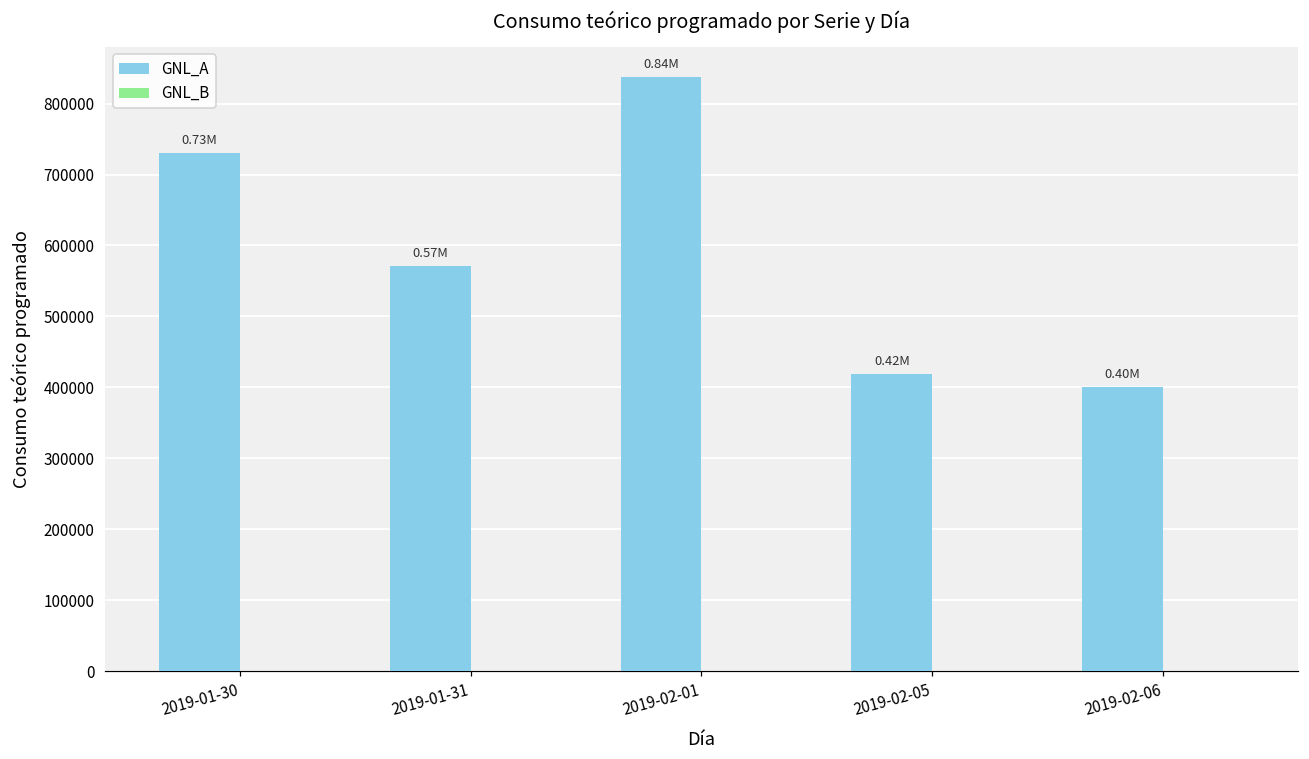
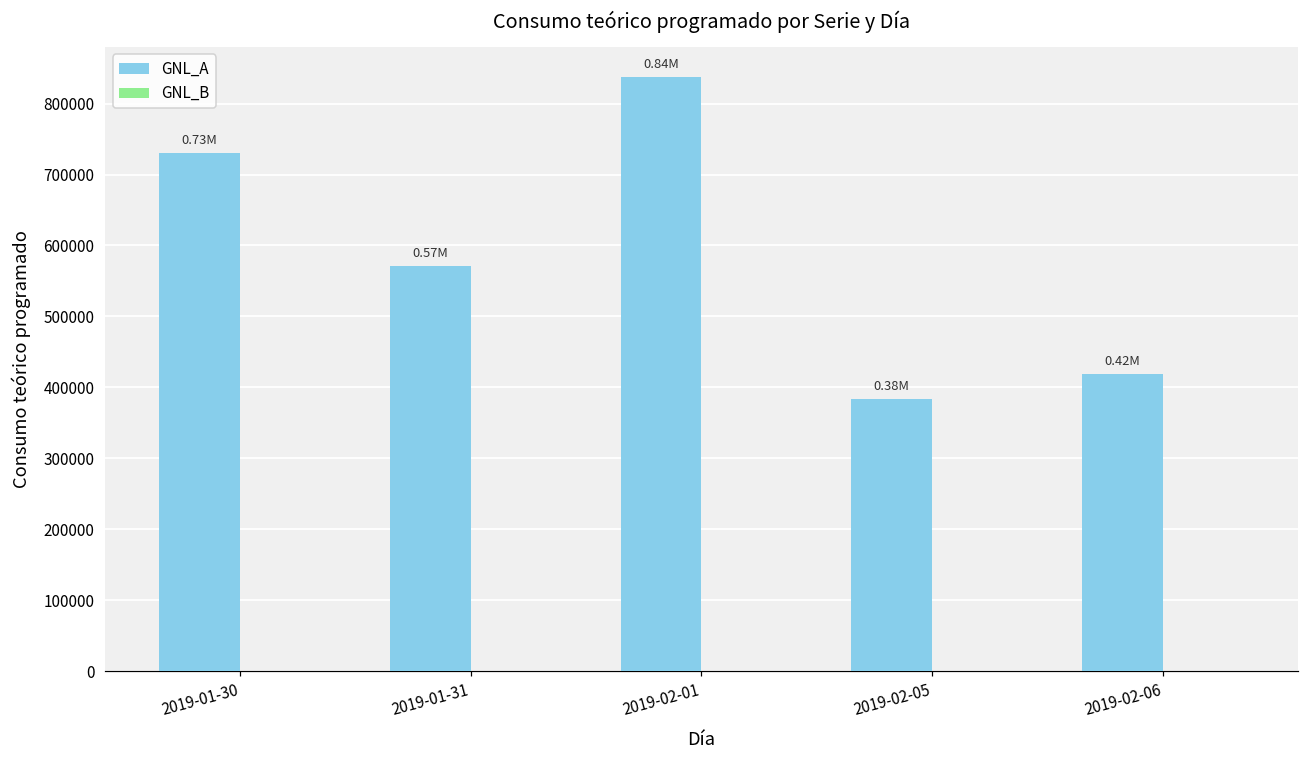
GNL_A, 2019-02-05: 0.42M -> 0.38M
GNL_A, 2019-02-06: 0.40M -> 0.42M
